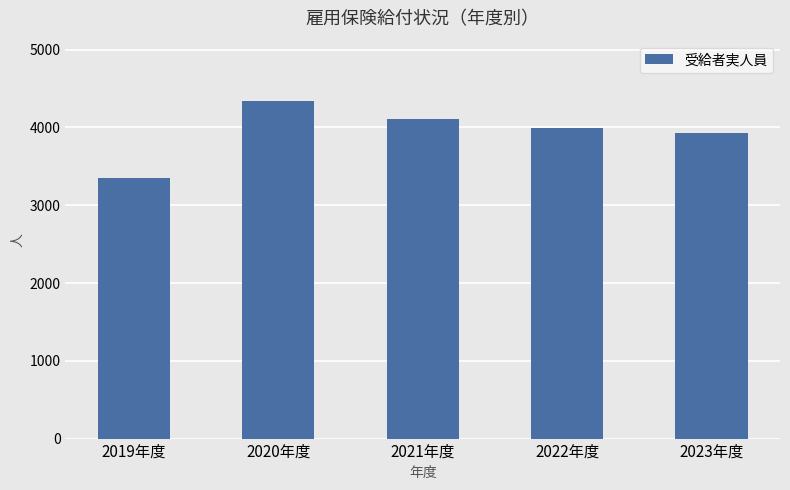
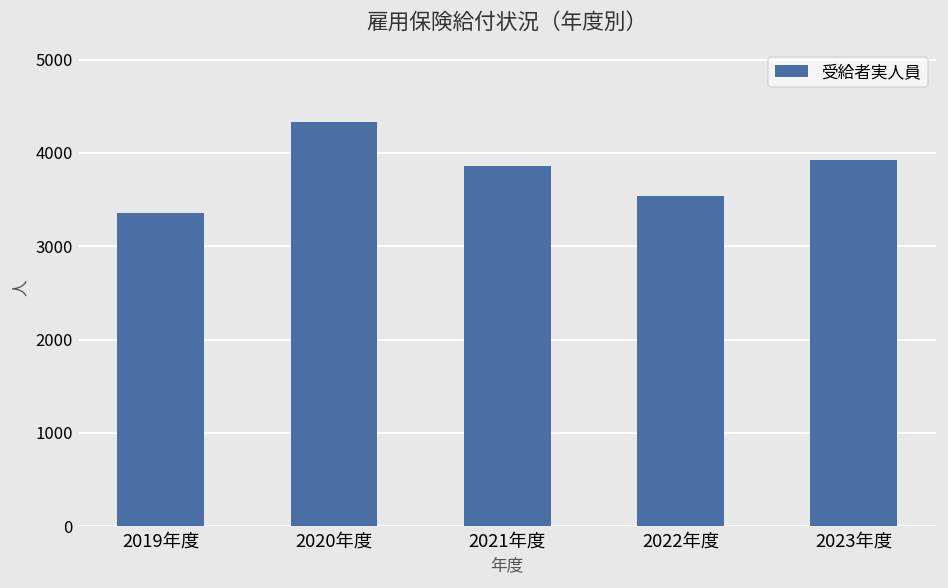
2021年度: 4100 -> 3900
2022年度: 4000 -> 3500
